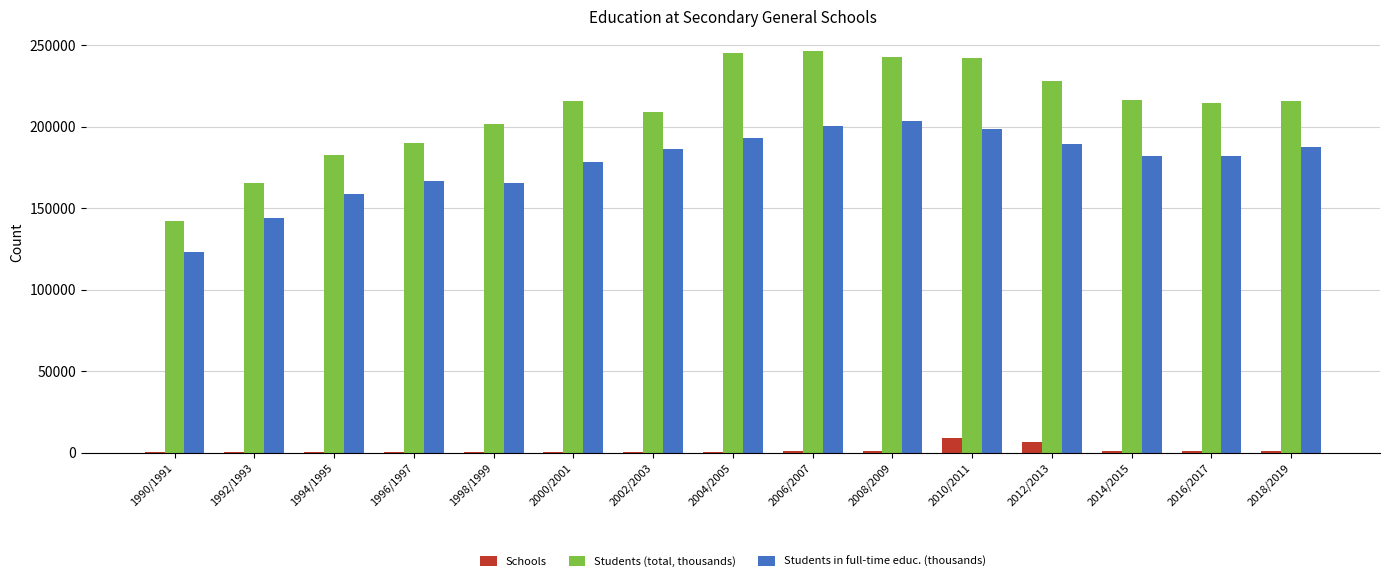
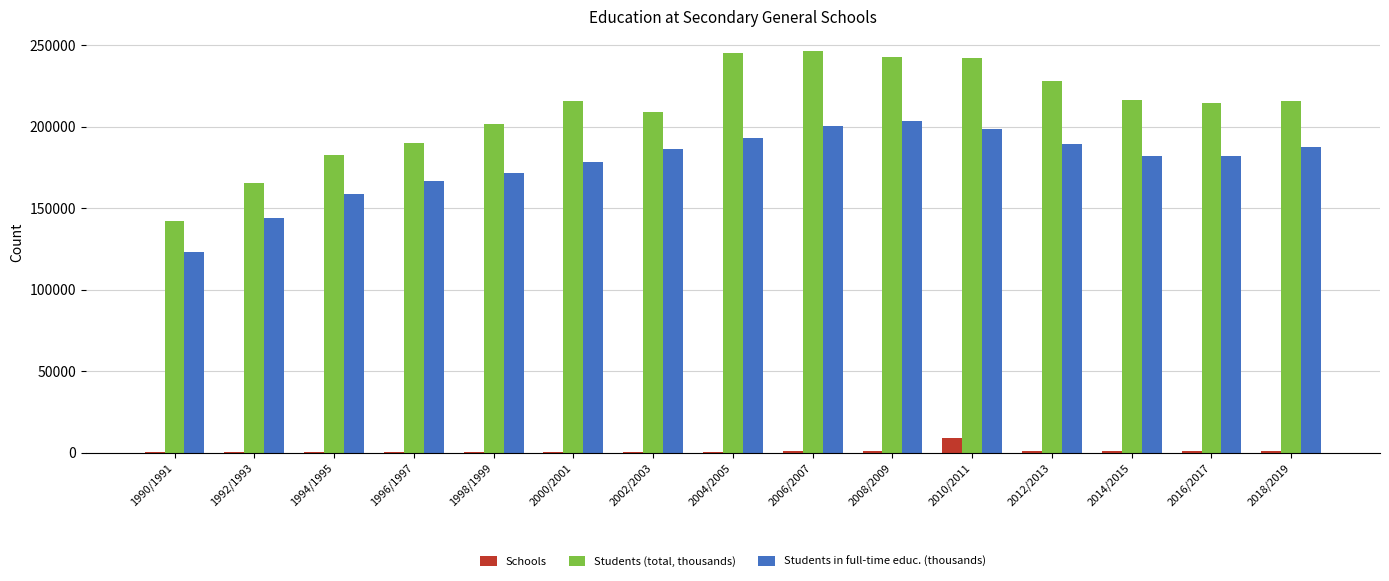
Students in full-time educ. (thousands), 1998/1999: 166000 -> 172000
Schools, 2012/2013: 7000 -> 1000
